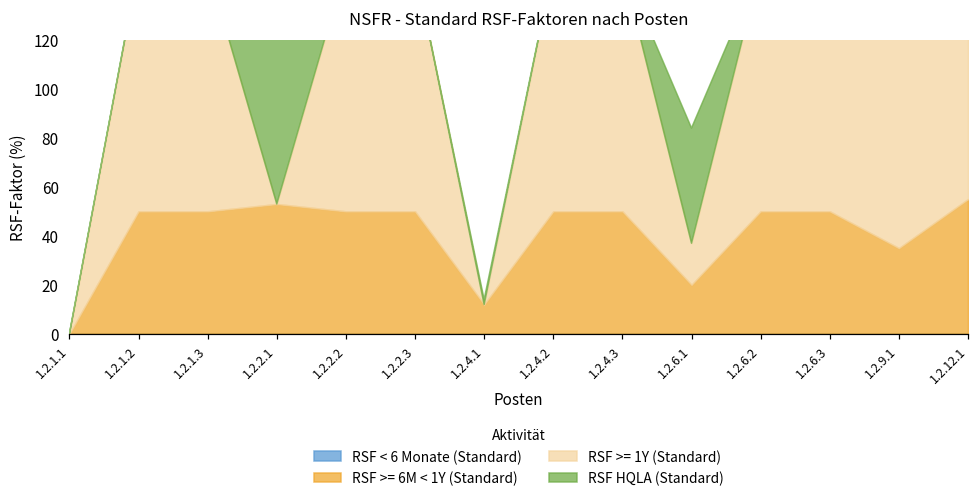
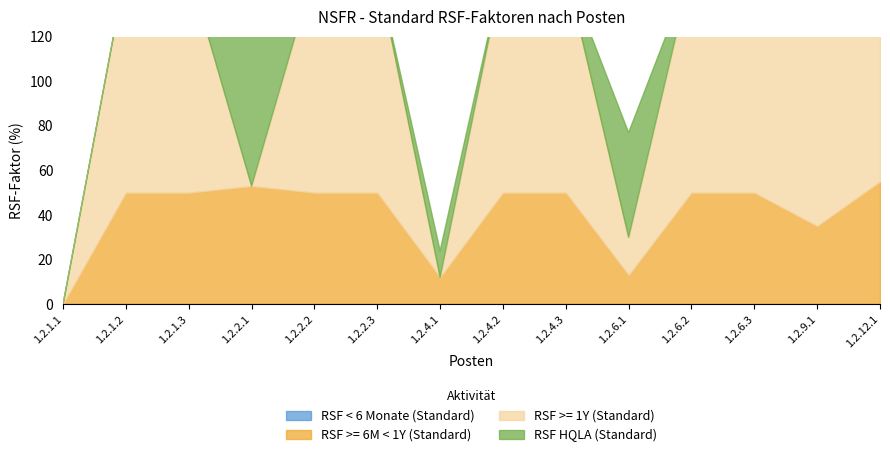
RSF HQLA (Standard), 1.2.4.1: 2 -> 12
RSF >= 6M < 1Y (Standard), 1.2.6.1: 20 -> 13
